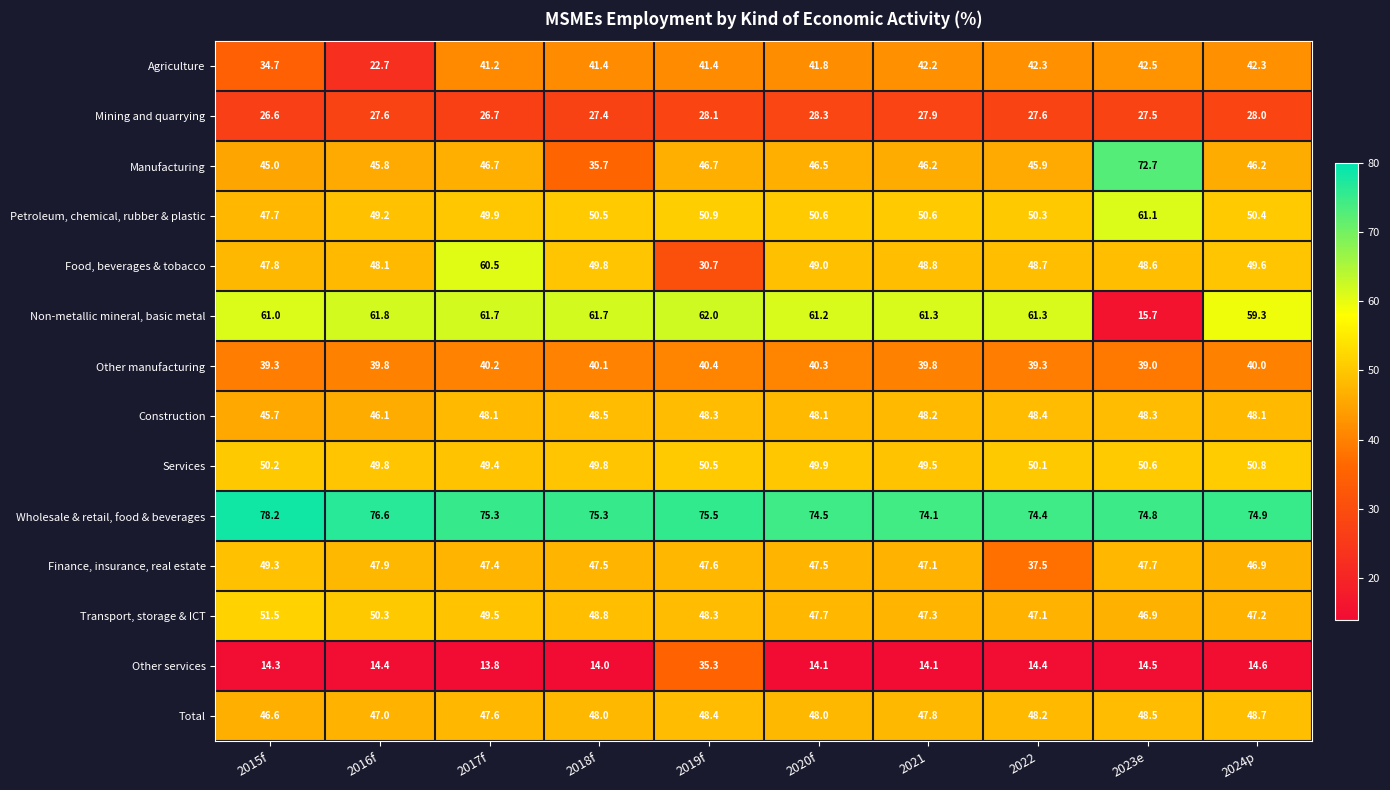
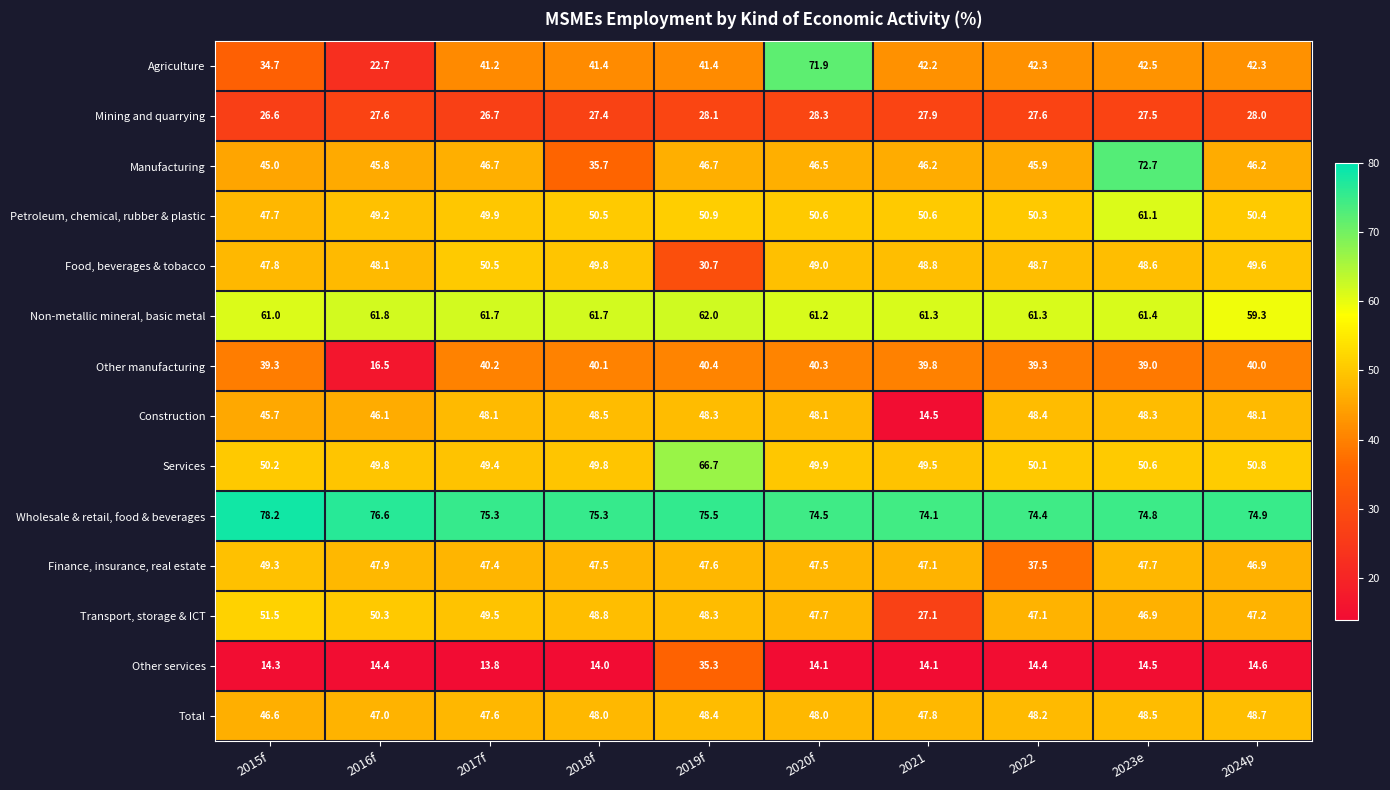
Agriculture, 2020f: 41.8 -> 71.9
Food, beverages & tobacco, 2017f: 60.5 -> 50.5
Non-metallic mineral, basic metal, 2023e: 15.7 -> 61.4
Other manufacturing, 2016f: 39.8 -> 16.5
Construction, 2021: 48.2 -> 14.5
Services, 2019f: 50.5 -> 66.7
Transport, storage & ICT, 2021: 47.3 -> 27.1
